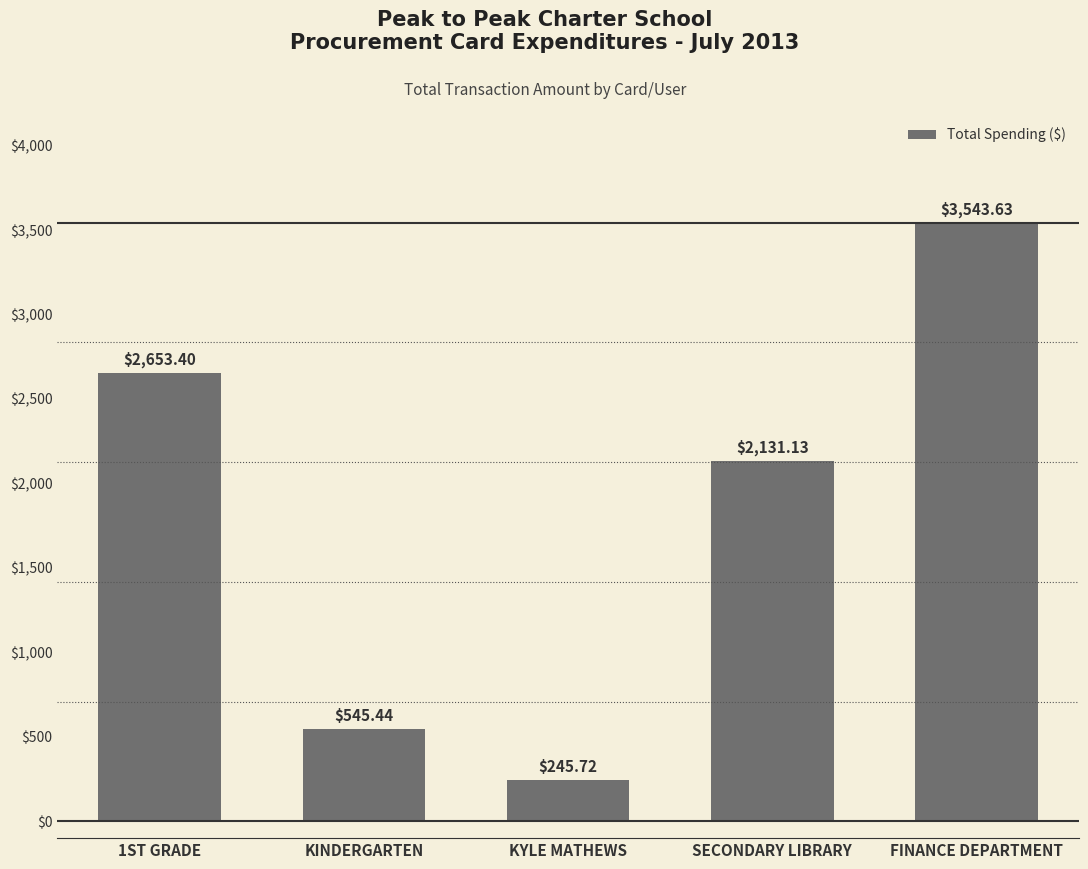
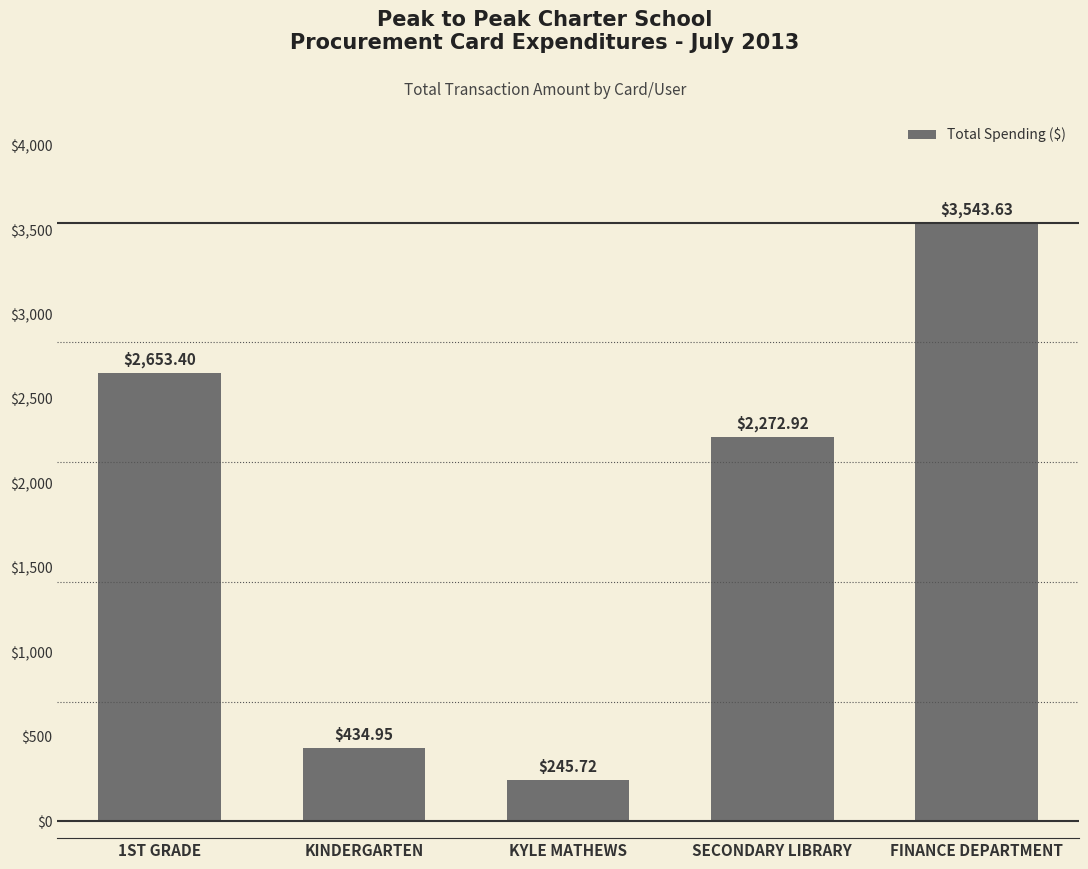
KINDERGARTEN: $545.44 -> $434.95
SECONDARY LIBRARY: $2,131.13 -> $2,272.92
